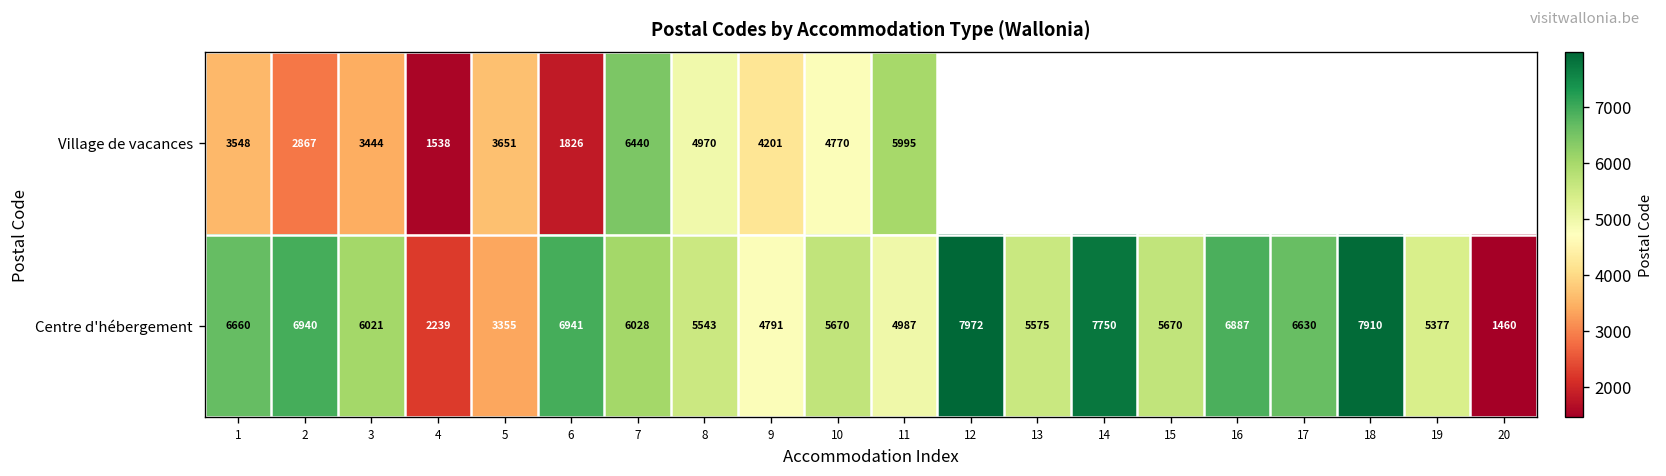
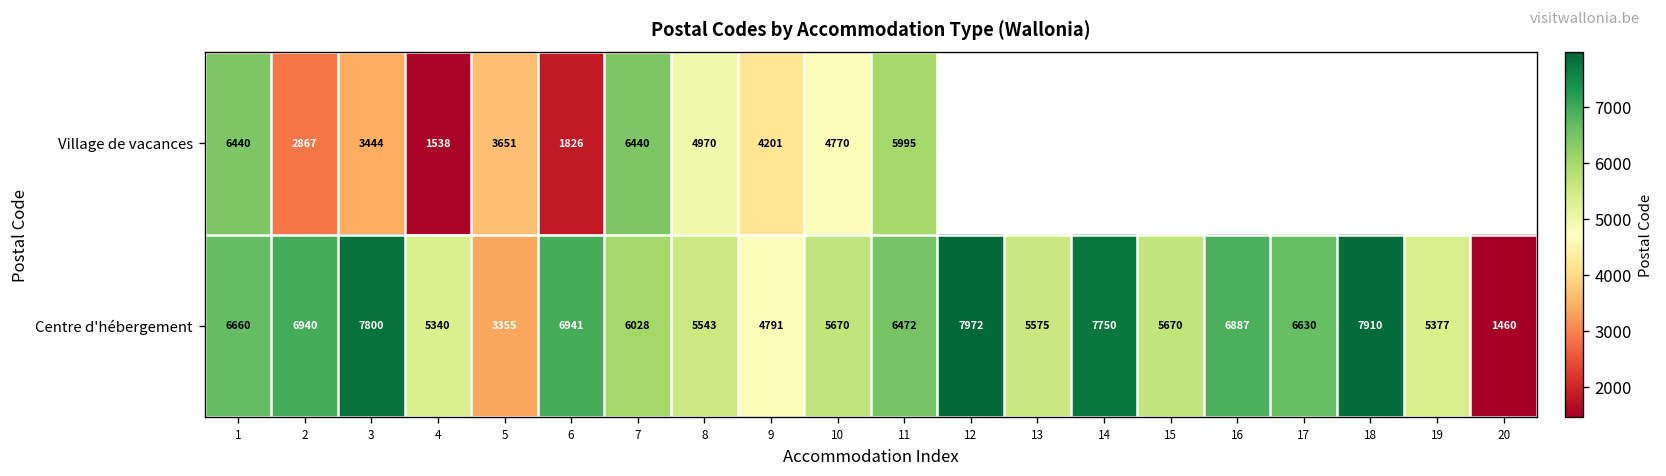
Village de vacances, 1: 3548 -> 6440
Centre d'hébergement, 3: 6021 -> 7800
Centre d'hébergement, 4: 2239 -> 5340
Centre d'hébergement, 11: 4987 -> 6472
